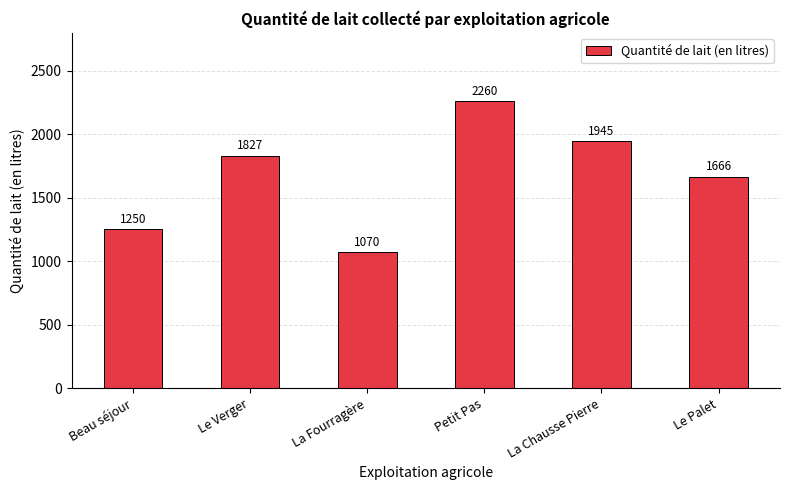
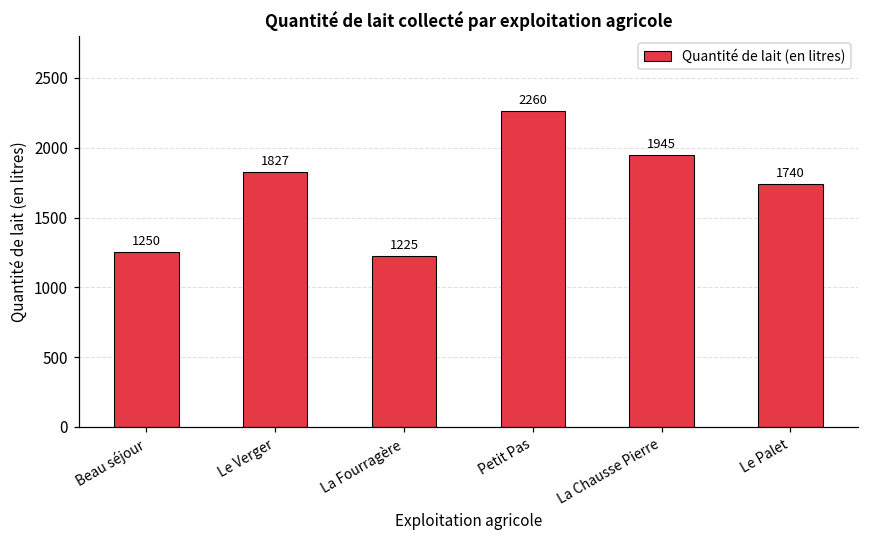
La Fourragère: 1070 -> 1225
Le Palet: 1666 -> 1740
